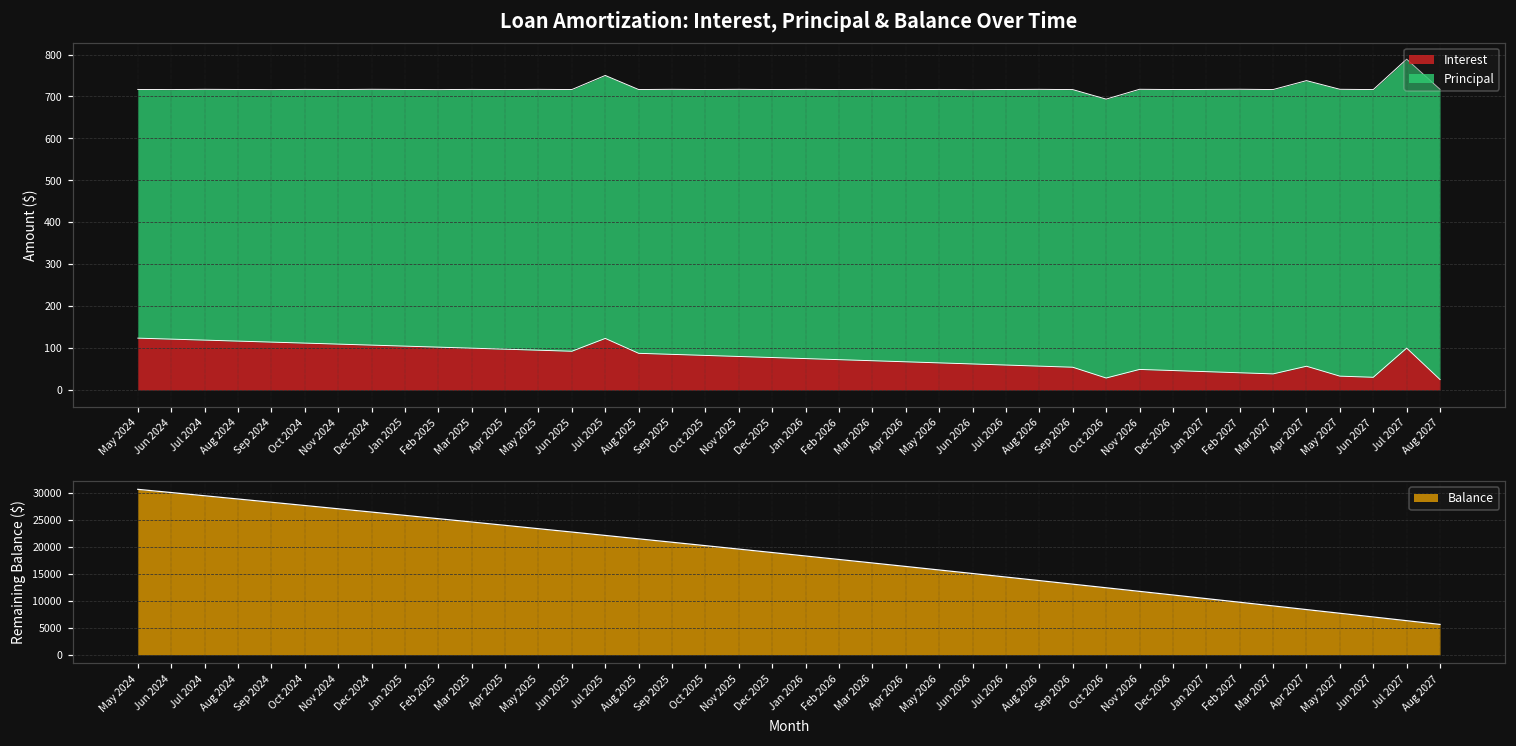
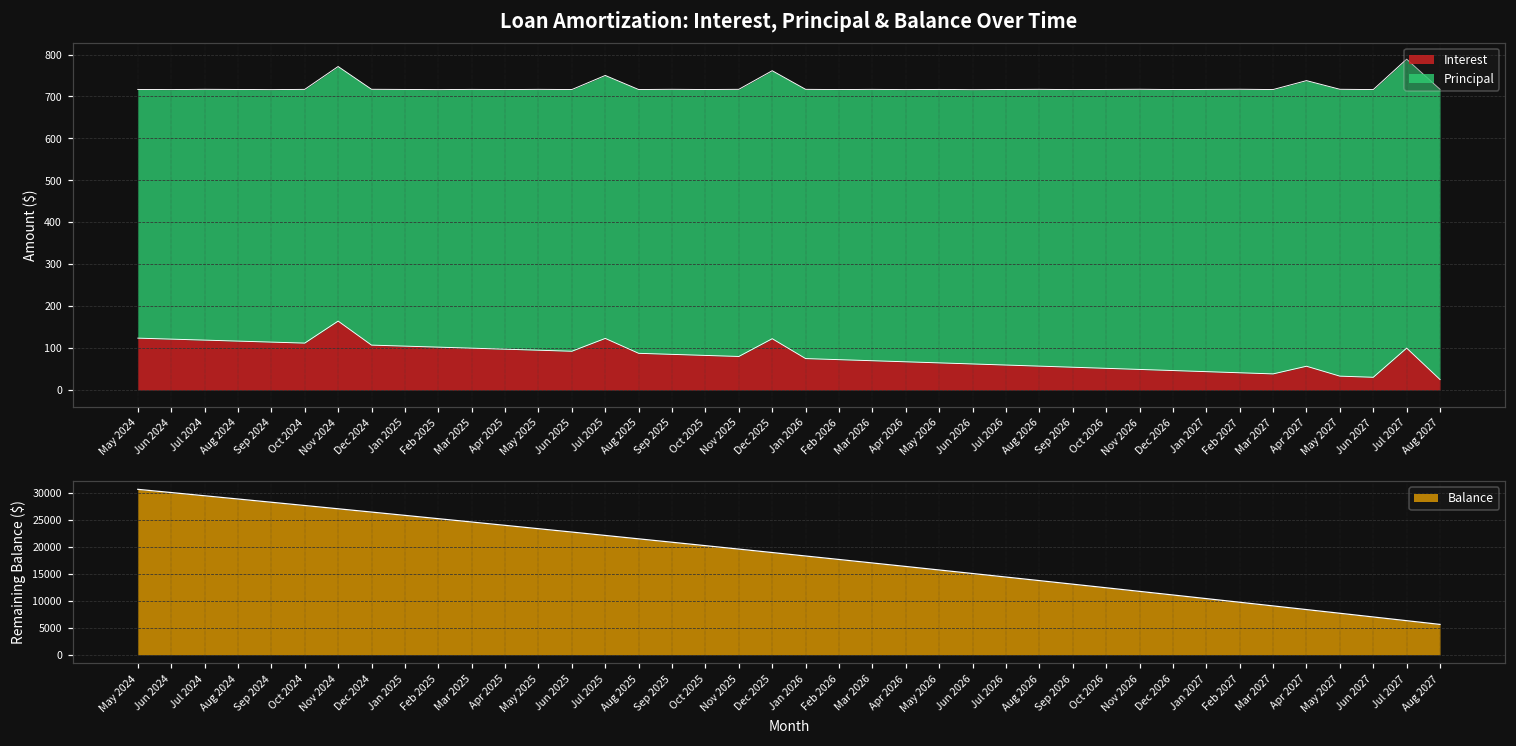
Loan Amortization: Interest, Principal & Balance Over Time, Interest, Nov 2024: 110 -> 160
Loan Amortization: Interest, Principal & Balance Over Time, Interest, Dec 2025: 80 -> 120
Loan Amortization: Interest, Principal & Balance Over Time, Interest, Oct 2026: 30 -> 50
